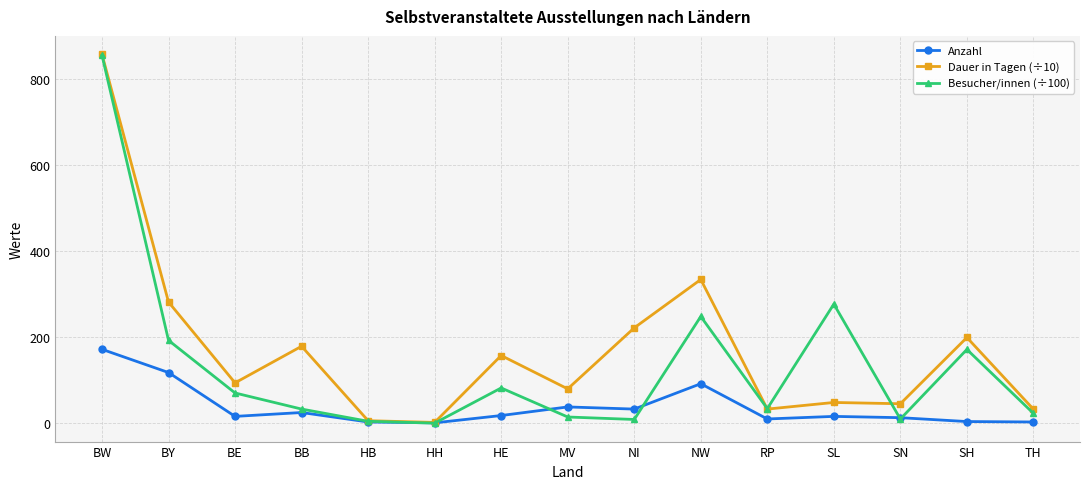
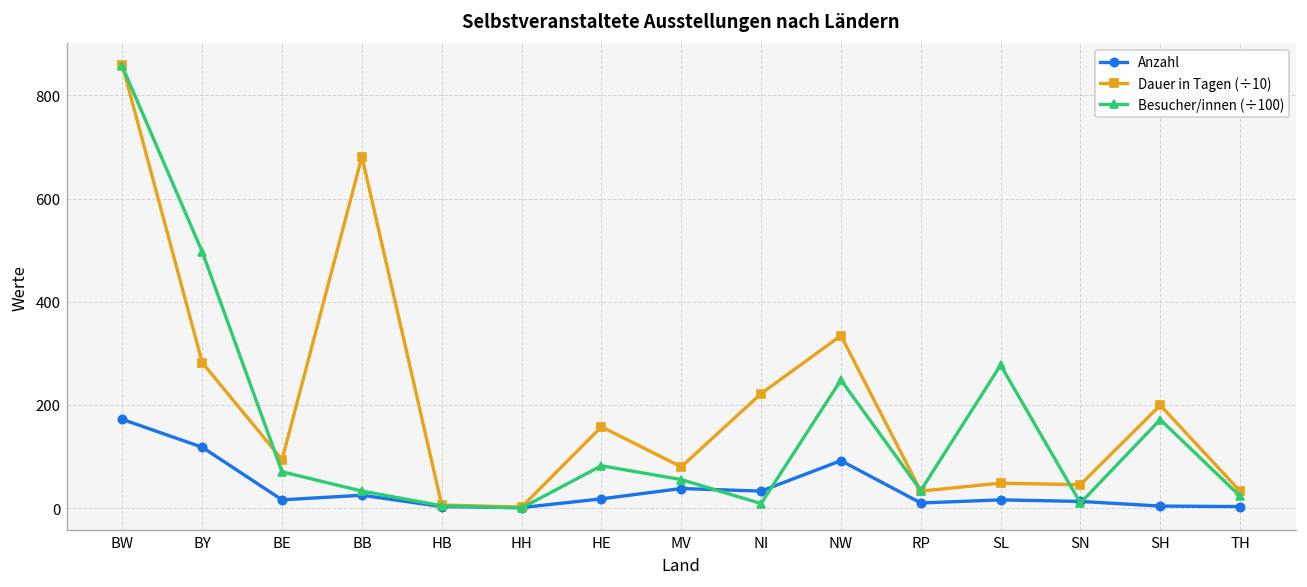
Besucher/innen (÷100), BY: 190 -> 500
Dauer in Tagen (÷10), BB: 180 -> 680
Besucher/innen (÷100), MV: 10 -> 60
